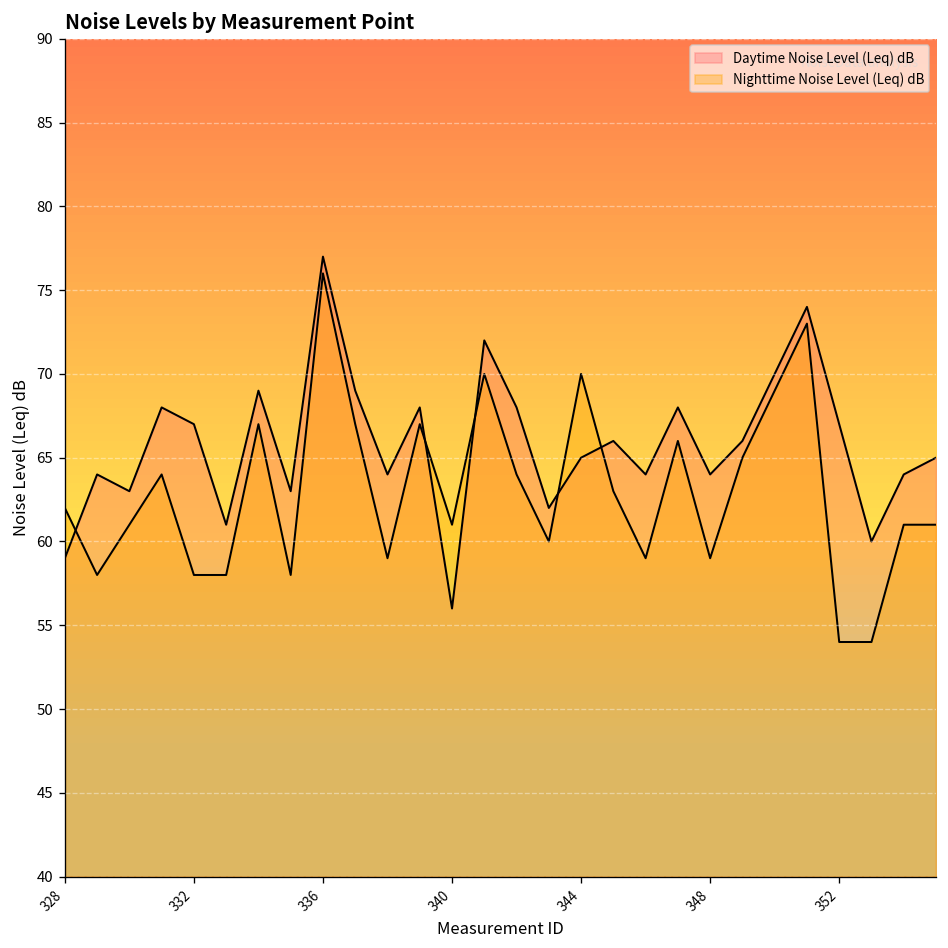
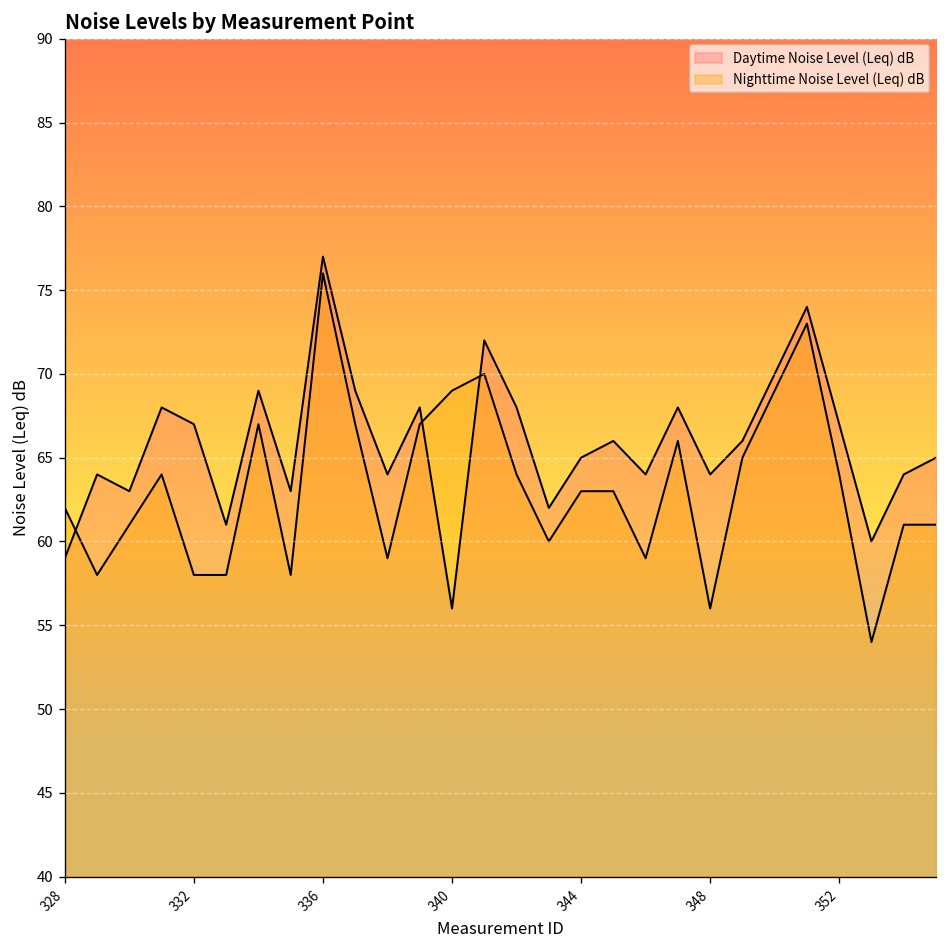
Nighttime Noise Level (Leq) dB, 340: 61 -> 69
Nighttime Noise Level (Leq) dB, 344: 70 -> 63
Nighttime Noise Level (Leq) dB, 348: 59 -> 56
Nighttime Noise Level (Leq) dB, 352: 54 -> 64
